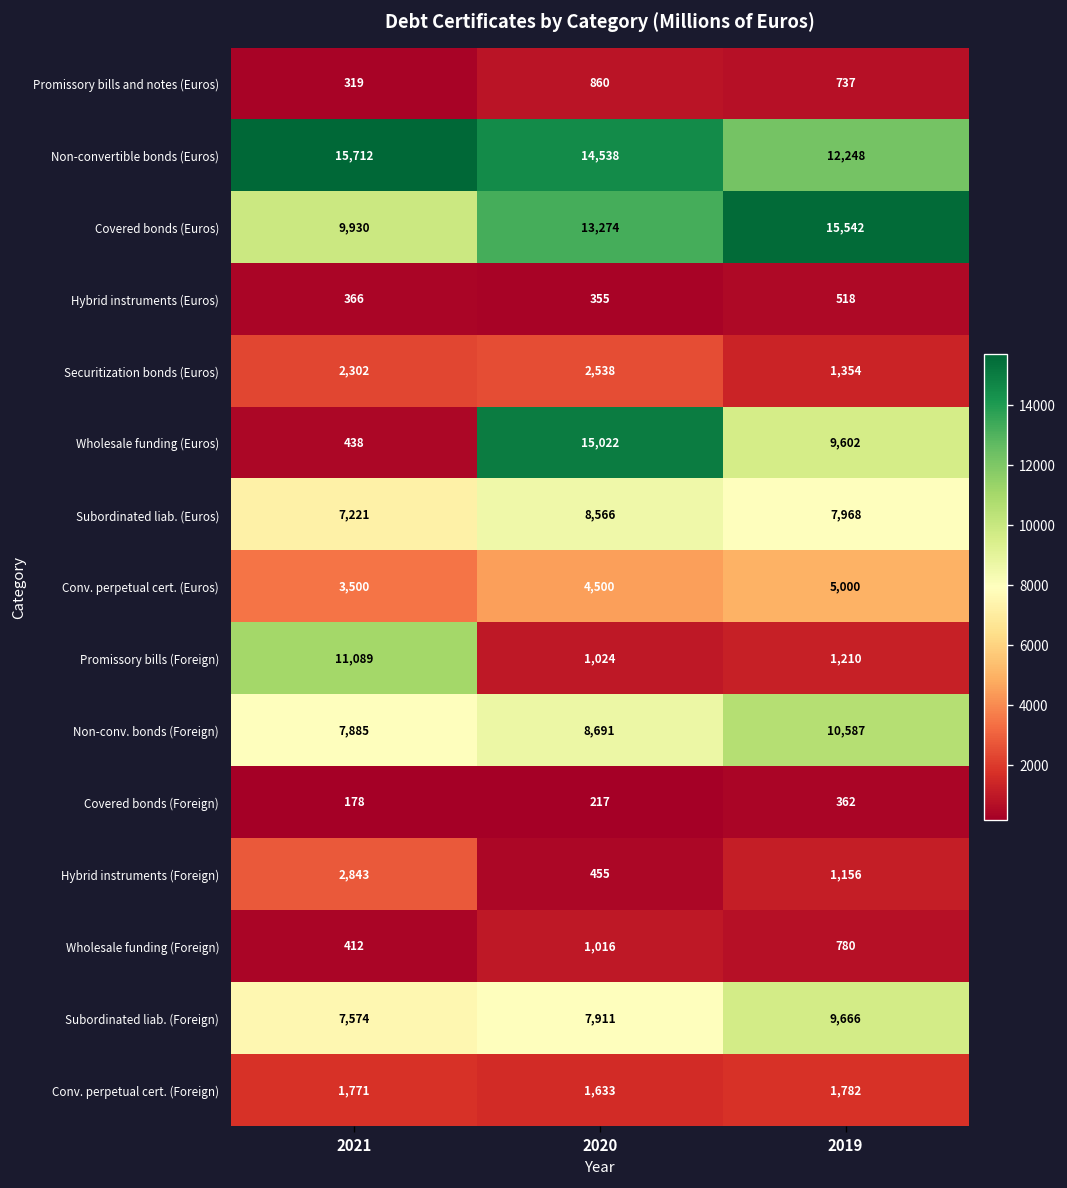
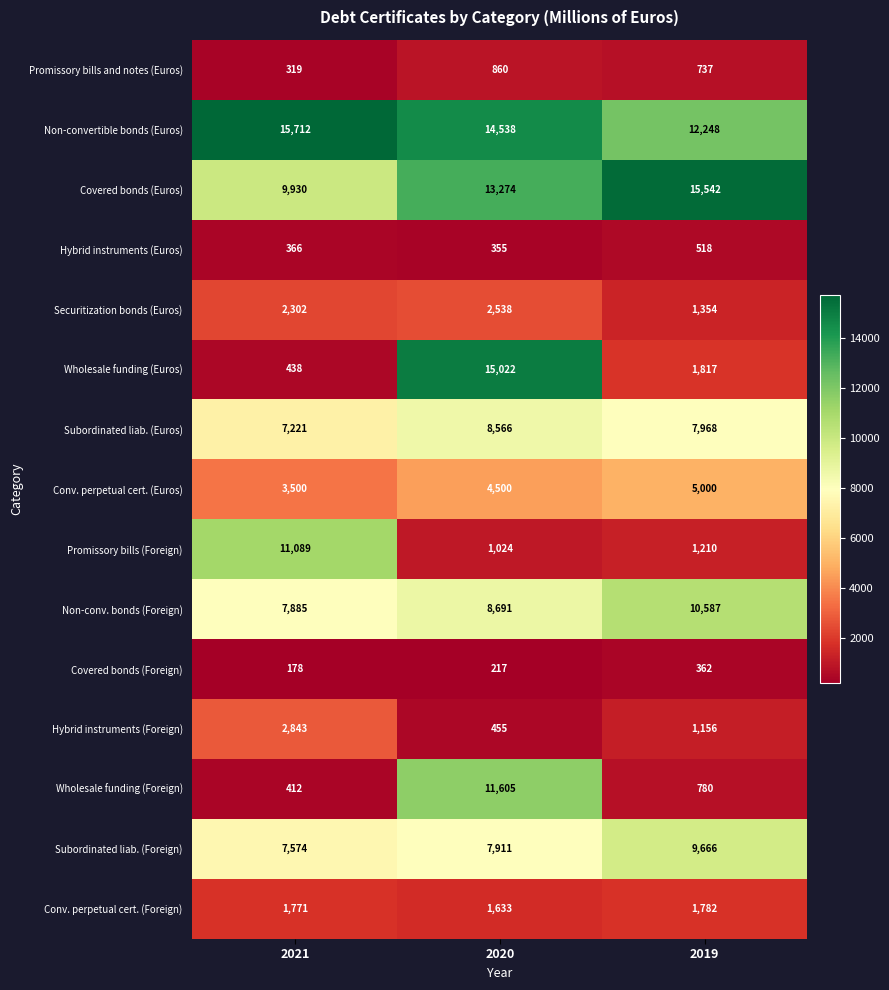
Wholesale funding (Euros), 2019: 9,602 -> 1,817
Wholesale funding (Foreign), 2020: 1,016 -> 11,605
